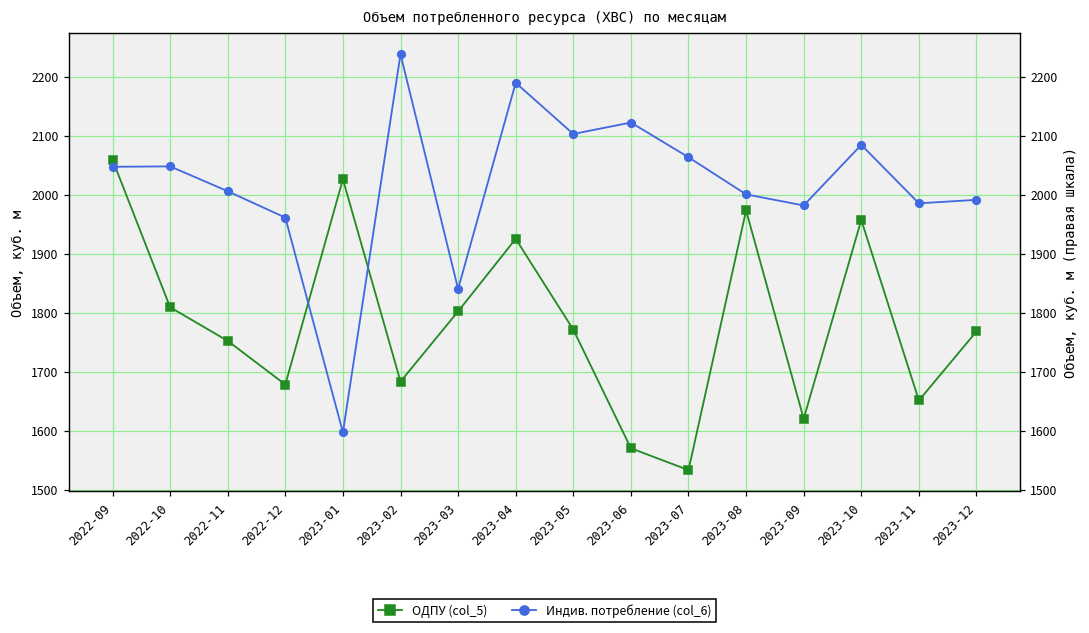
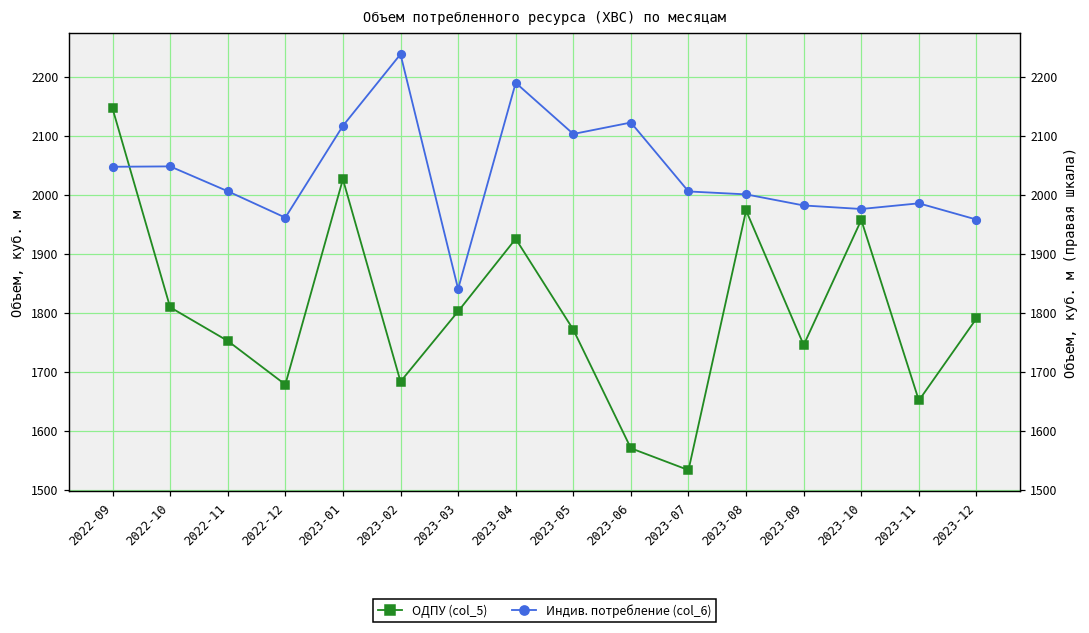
ОДПУ (col_5), 2022-09: 2060 -> 2150
Индив. потребление (col_6), 2023-01: 1600 -> 2120
Индив. потребление (col_6), 2023-07: 2060 -> 2010
ОДПУ (col_5), 2023-09: 1620 -> 1750
Индив. потребление (col_6), 2023-10: 2080 -> 1980
ОДПУ (col_5), 2023-12: 1770 -> 1790
Индив. потребление (col_6), 2023-12: 1990 -> 1960
